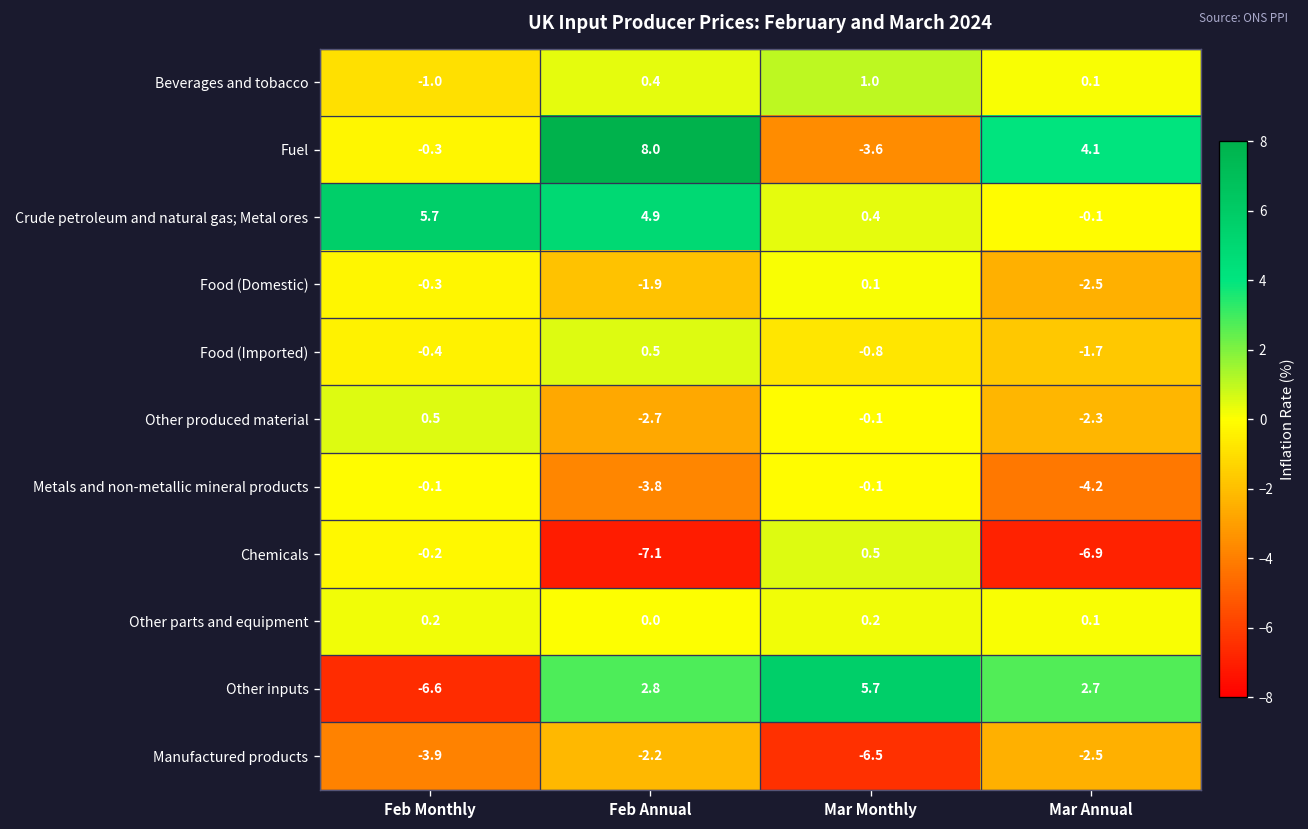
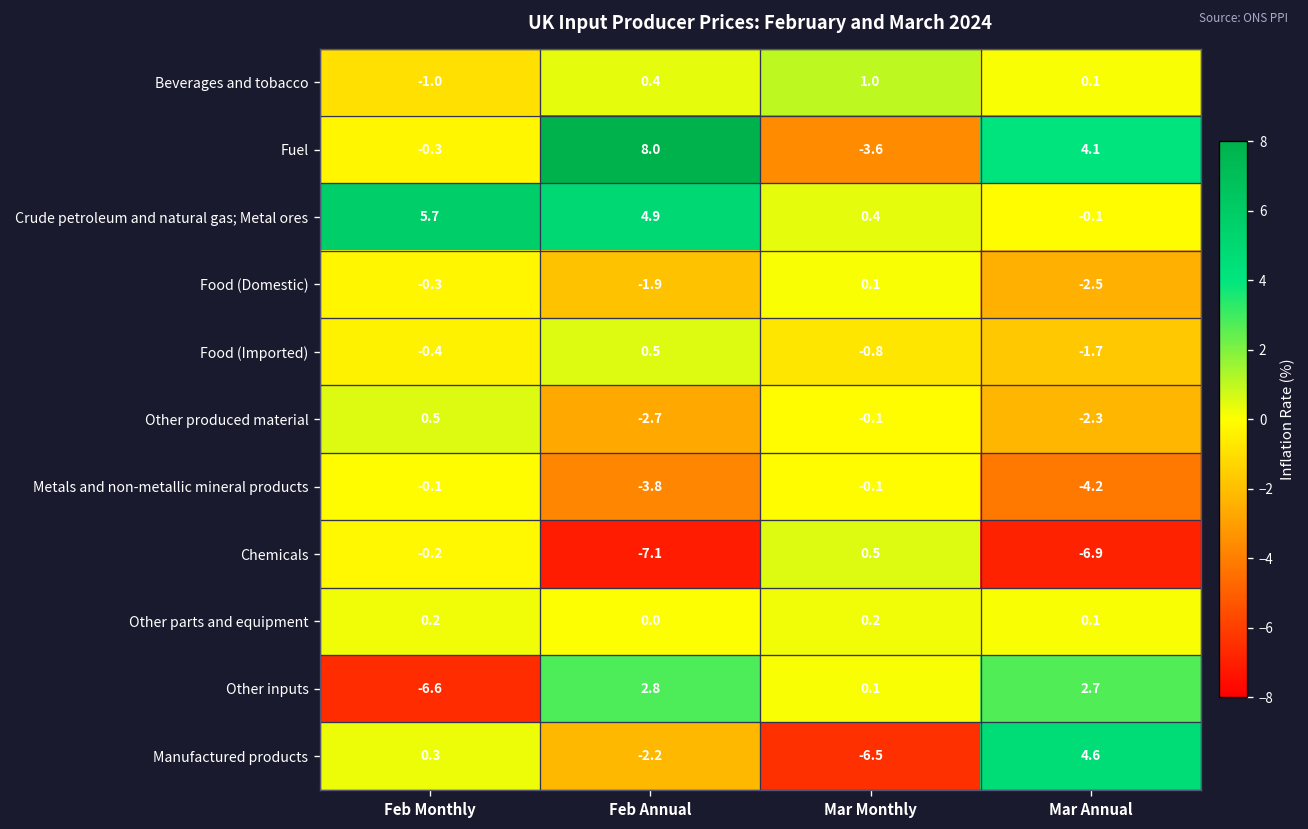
Other inputs, Mar Monthly: 5.7 -> 0.1
Manufactured products, Feb Monthly: -3.9 -> 0.3
Manufactured products, Mar Annual: -2.5 -> 4.6
